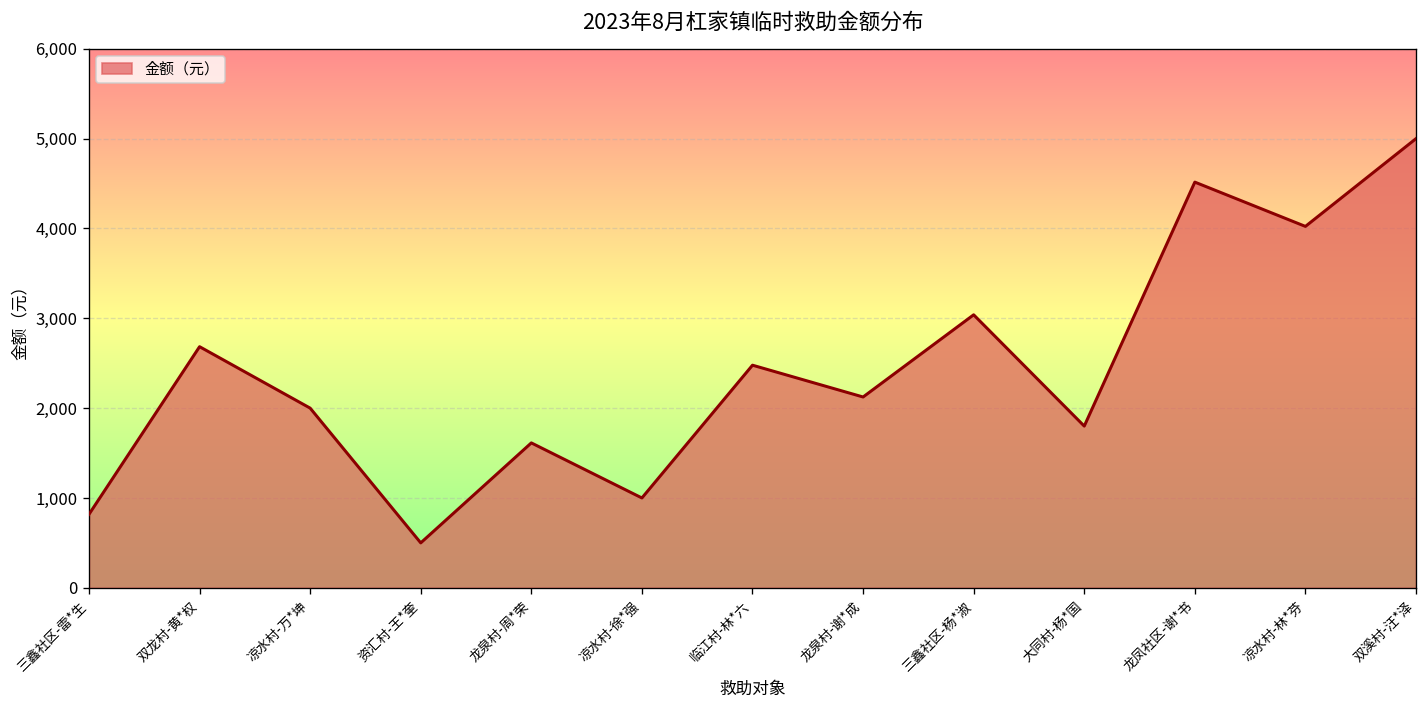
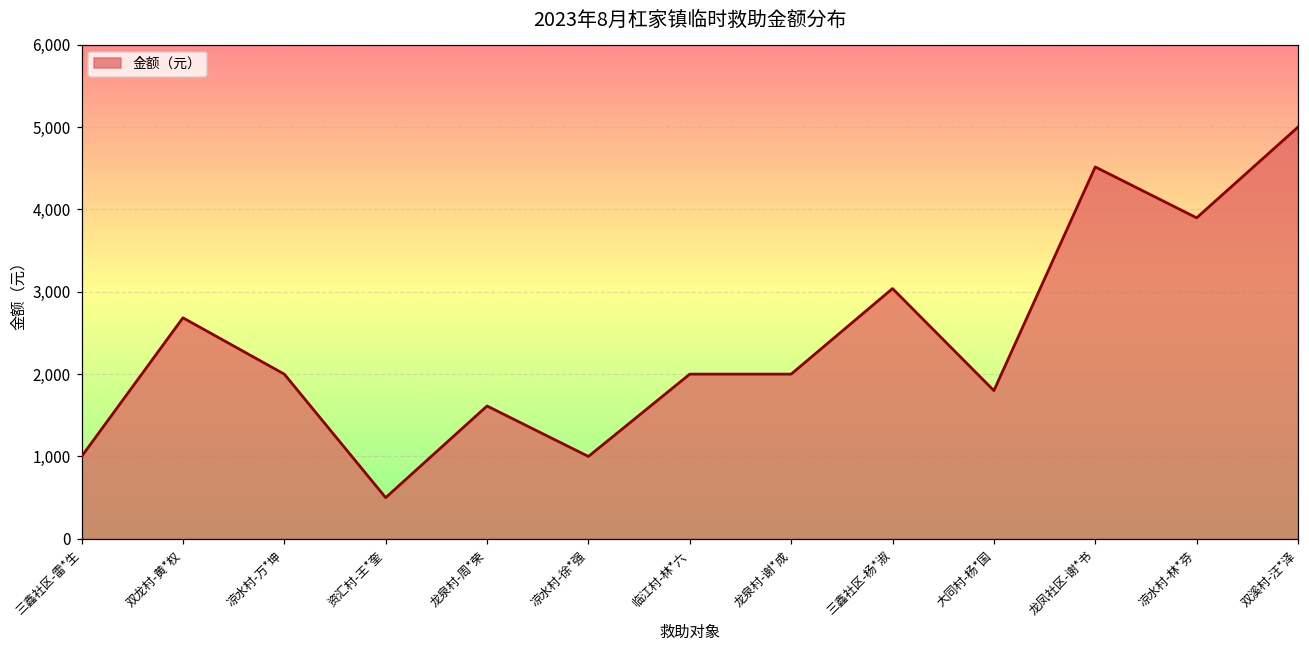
三鑫社区-雷*生: 800 -> 1,000
临江村-林*六: 2,500 -> 2,000
龙泉村-谢*成: 2,100 -> 2,000
凉水村-林*芬: 4,000 -> 3,900
